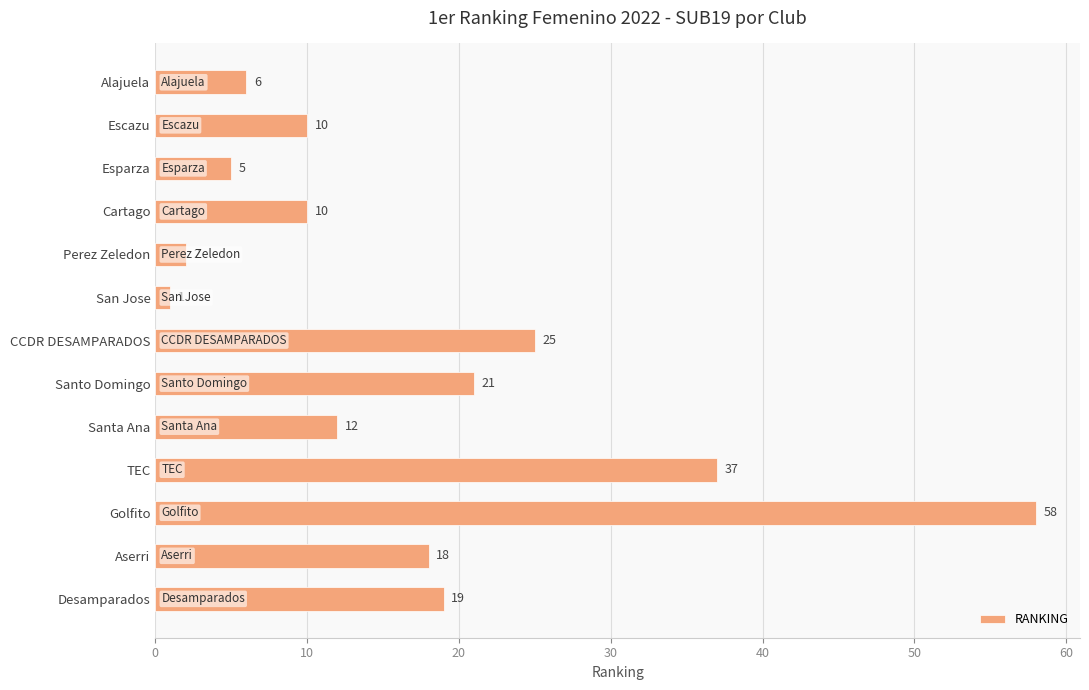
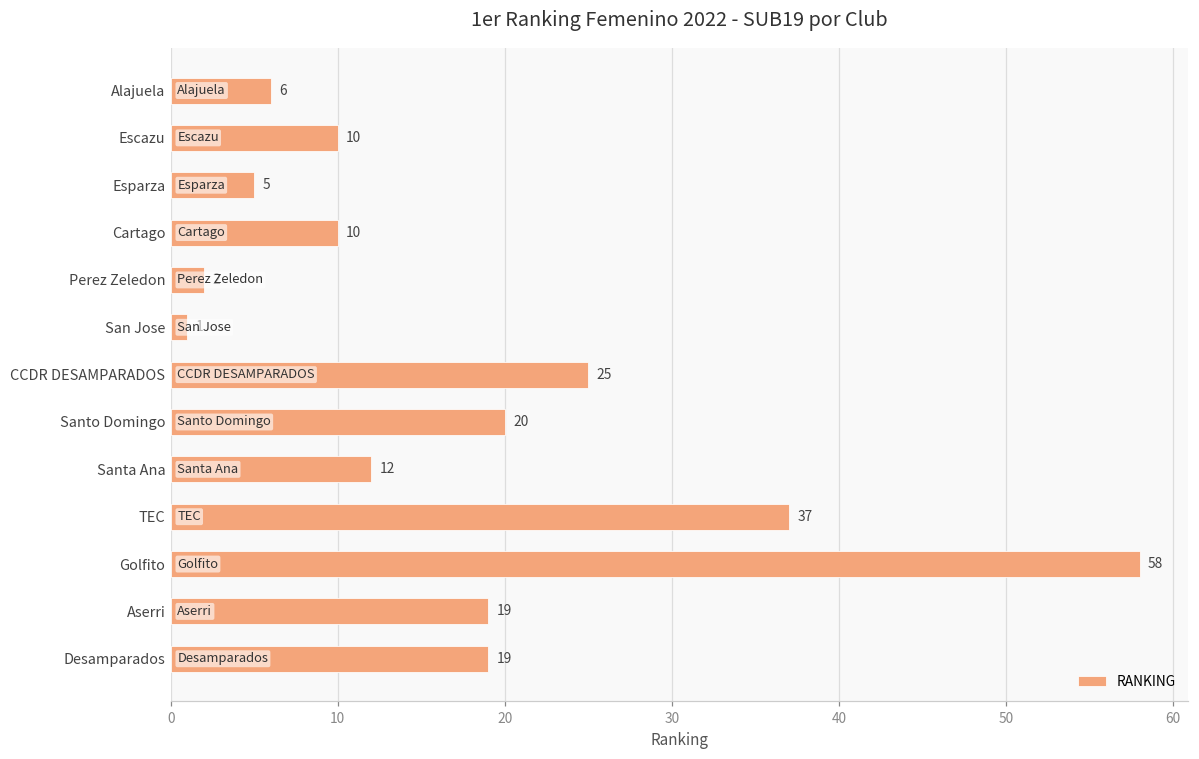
Santo Domingo: 21 -> 20
Aserri: 18 -> 19
